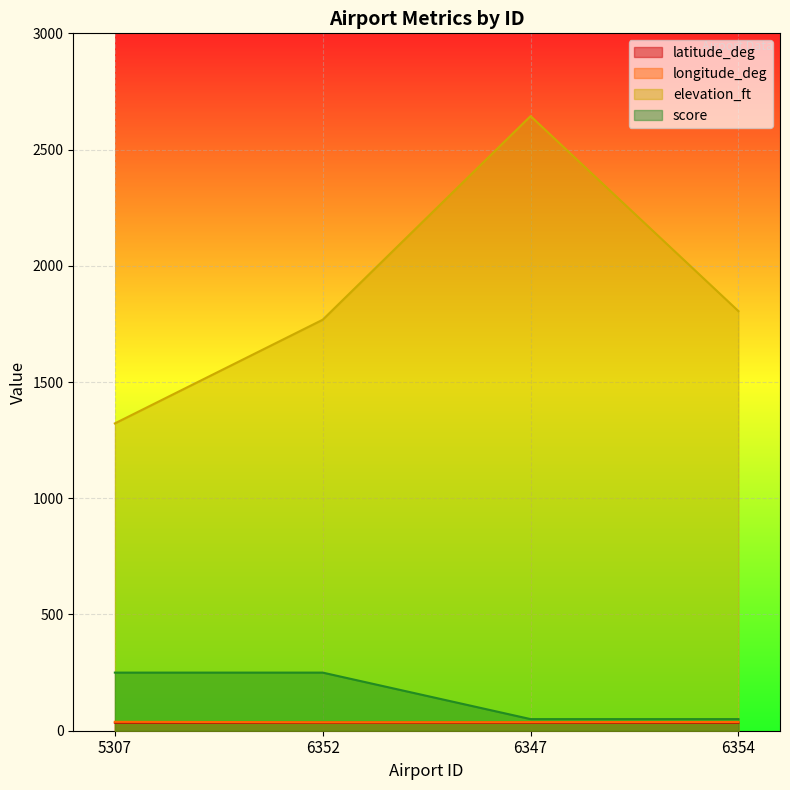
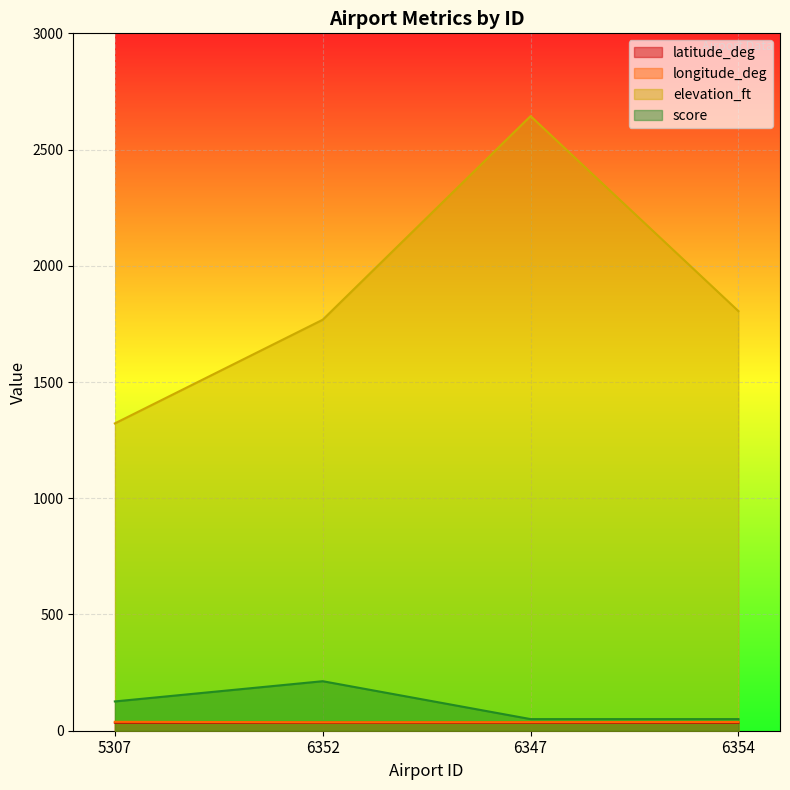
score, 5307: 250 -> 130
score, 6352: 250 -> 210
